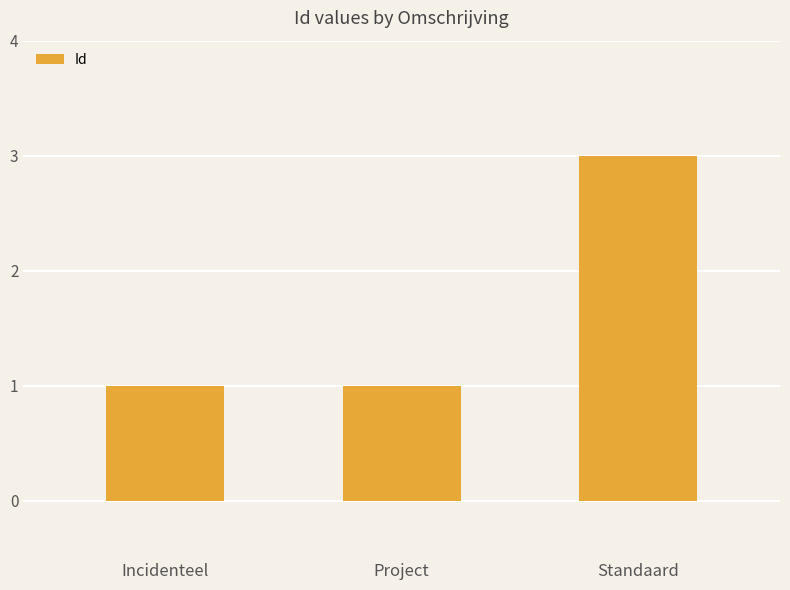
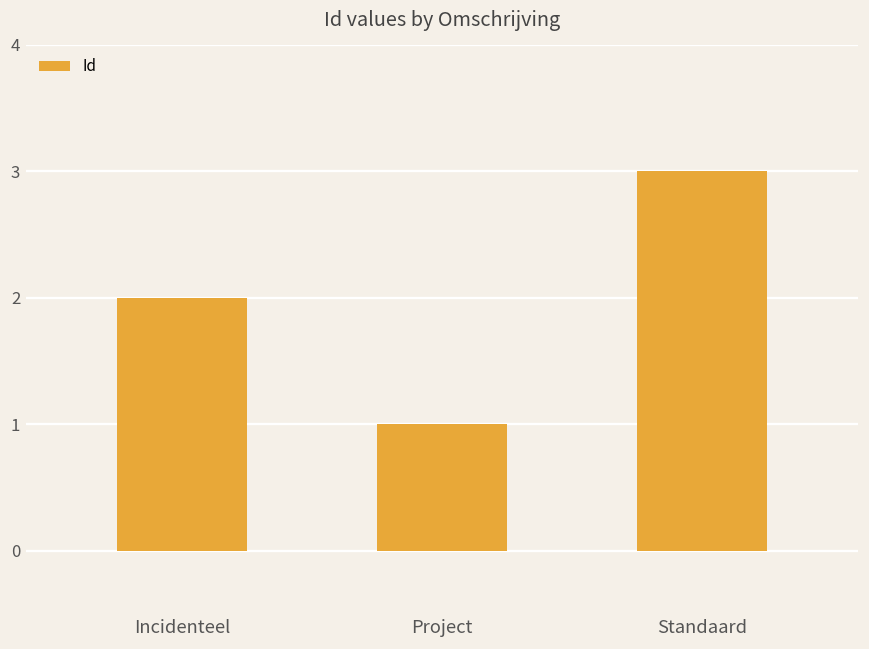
Incidenteel: 1 -> 2
